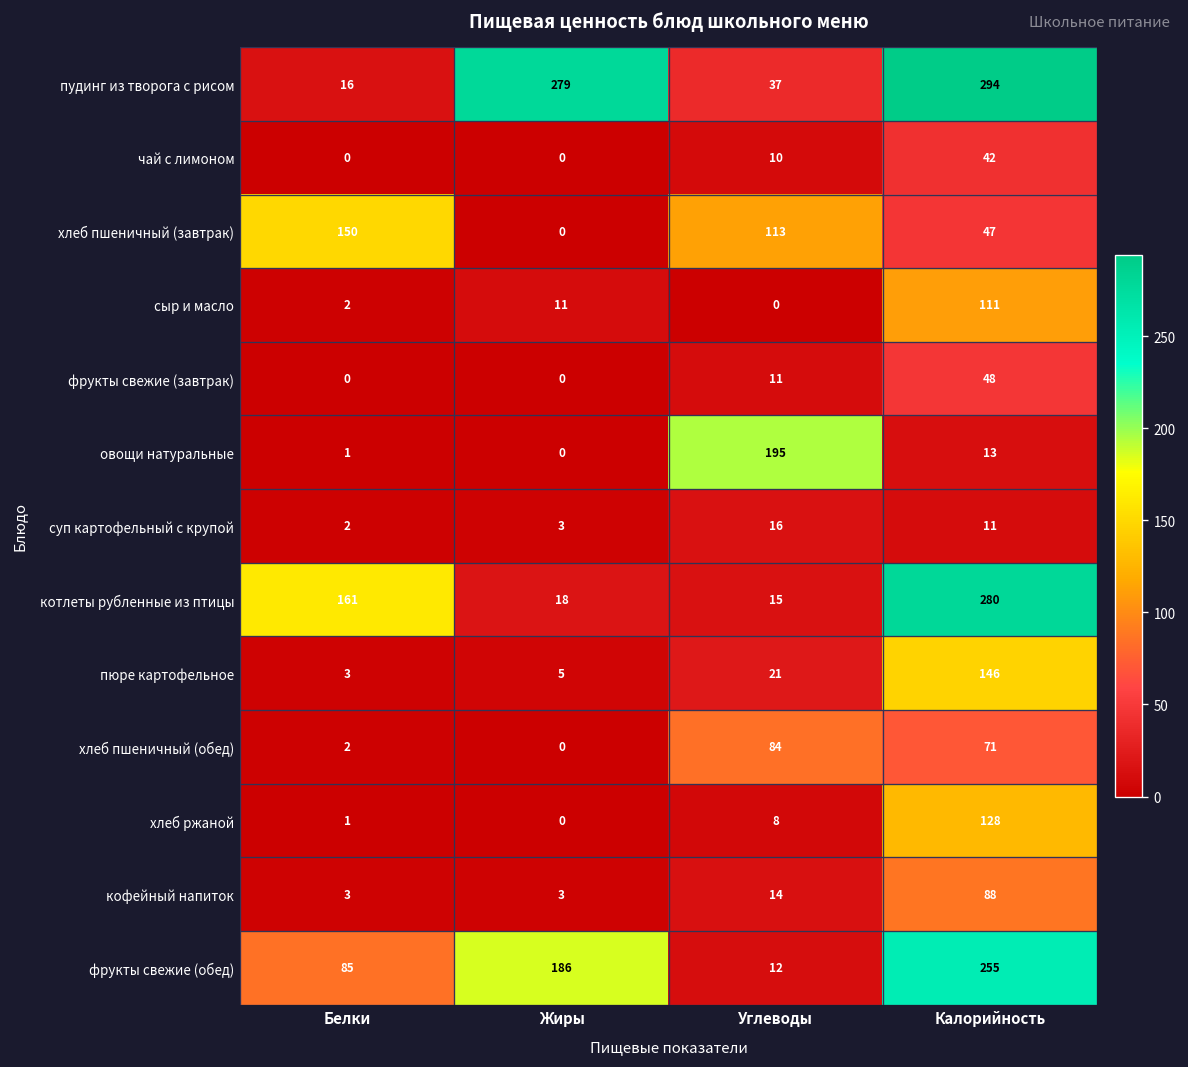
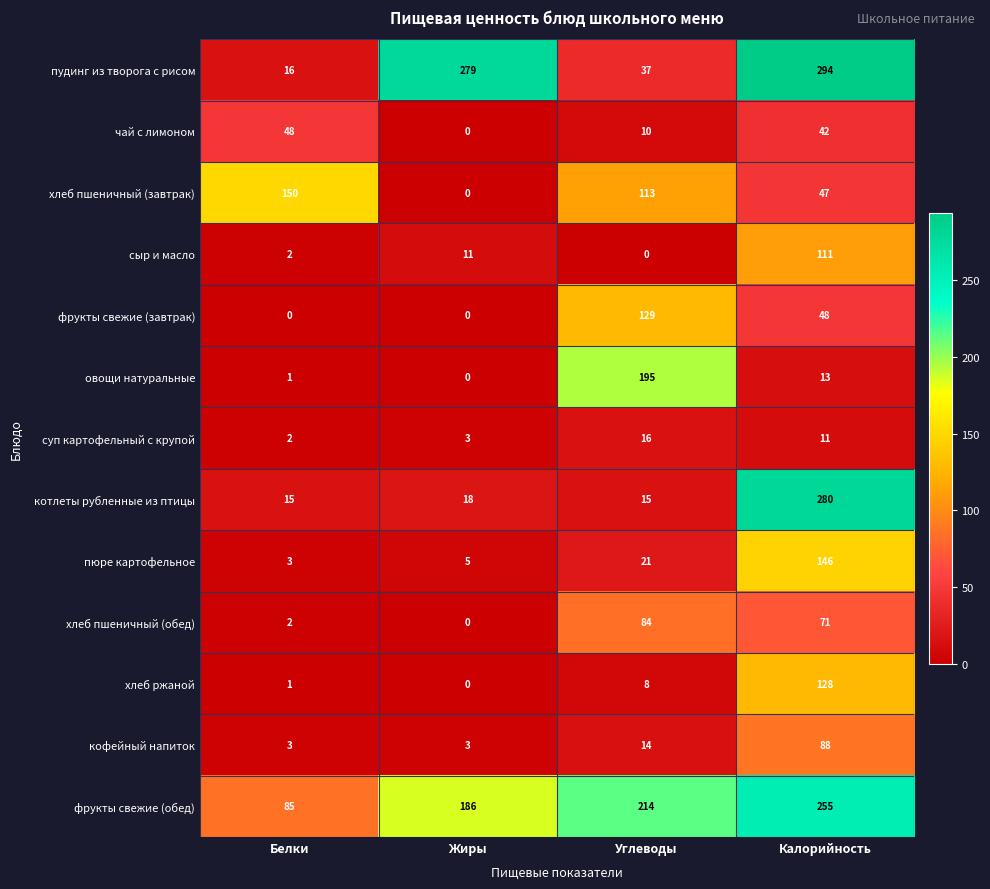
чай с лимоном, Белки: 0 -> 48
фрукты свежие (завтрак), Углеводы: 11 -> 129
котлеты рубленные из птицы, Белки: 161 -> 15
фрукты свежие (обед), Углеводы: 12 -> 214
